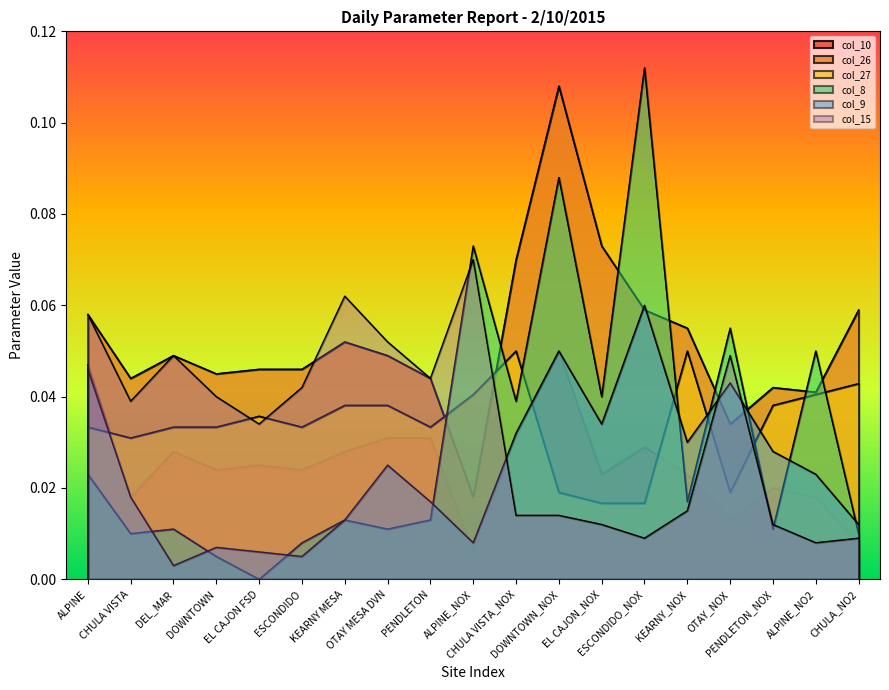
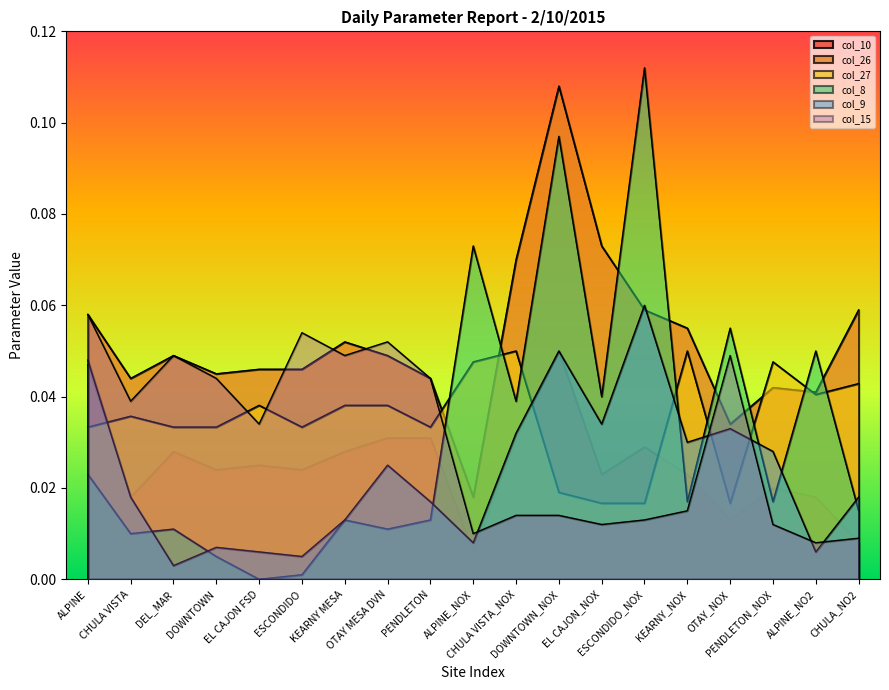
col_9, ALPINE: 0.046 -> 0.048
col_27, CHULA VISTA: 0.031 -> 0.036
col_15, DOWNTOWN: 0.040 -> 0.044
col_27, EL CAJON FSD: 0.036 -> 0.038
col_8, ESCONDIDO: 0.008 -> 0.001
col_15, ESCONDIDO: 0.042 -> 0.054
col_15, KEARNY MESA: 0.062 -> 0.049
col_27, ALPINE_NOX: 0.040 -> 0.048
col_15, ALPINE_NOX: 0.07 -> 0.01
col_8, DOWNTOWN_NOX: 0.088 -> 0.097
col_15, ESCONDIDO_NOX: 0.009 -> 0.013
col_27, OTAY_NOX: 0.019 -> 0.017
col_9, OTAY_NOX: 0.043 -> 0.033
col_27, PENDLETON_NOX: 0.038 -> 0.048
col_8, PENDLETON_NOX: 0.011 -> 0.017
col_9, ALPINE_NO2: 0.023 -> 0.006
col_8, CHULA_NO2: 0.010 -> 0.015
col_9, CHULA_NO2: 0.012 -> 0.018
